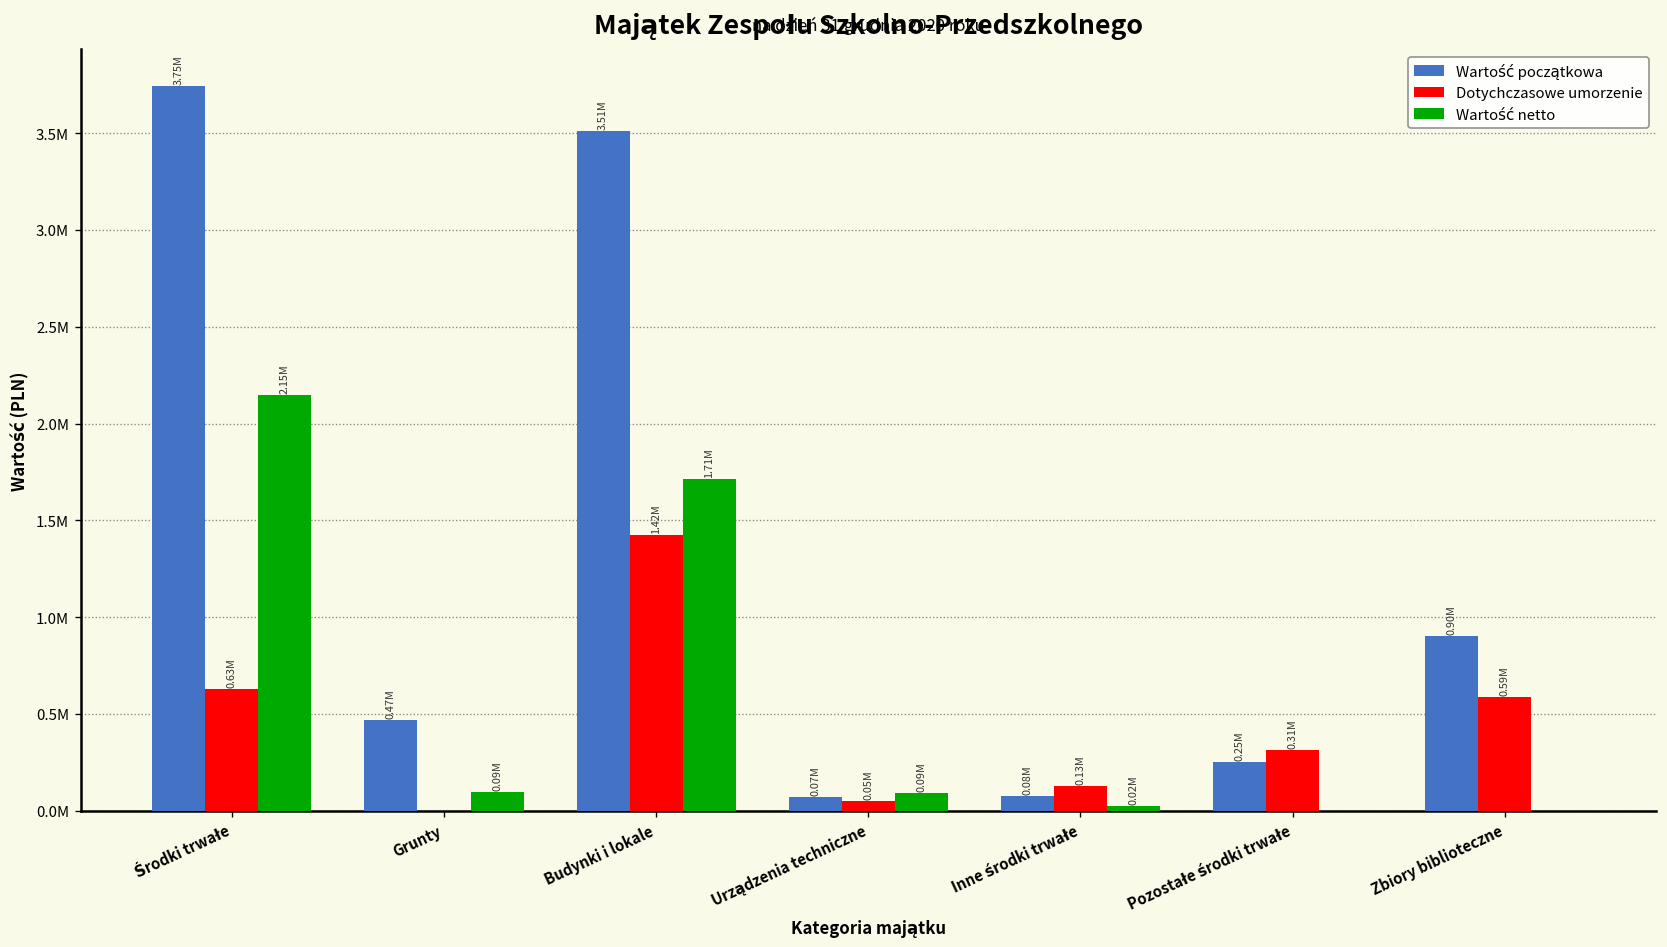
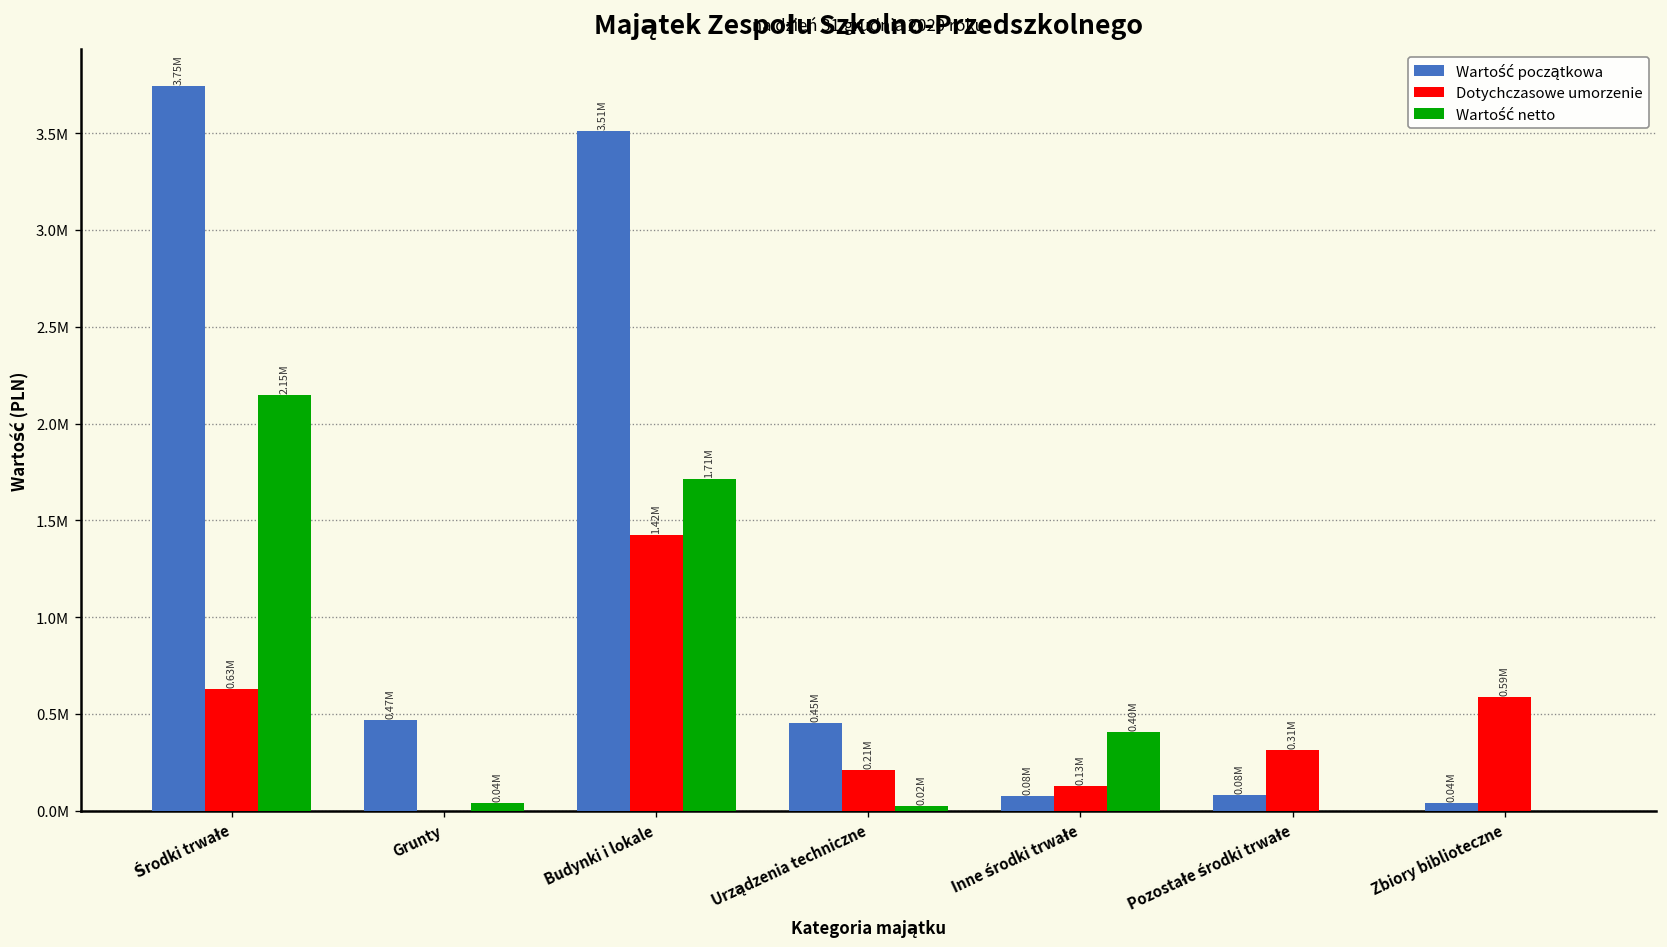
Wartość netto, Grunty: 0.09M -> 0.04M
Wartość początkowa, Urządzenia techniczne: 0.07M -> 0.45M
Dotychczasowe umorzenie, Urządzenia techniczne: 0.05M -> 0.21M
Wartość netto, Urządzenia techniczne: 0.09M -> 0.02M
Wartość netto, Inne środki trwałe: 0.02M -> 0.40M
Wartość początkowa, Pozostałe środki trwałe: 0.25M -> 0.08M
Wartość początkowa, Zbiory biblioteczne: 0.90M -> 0.04M
